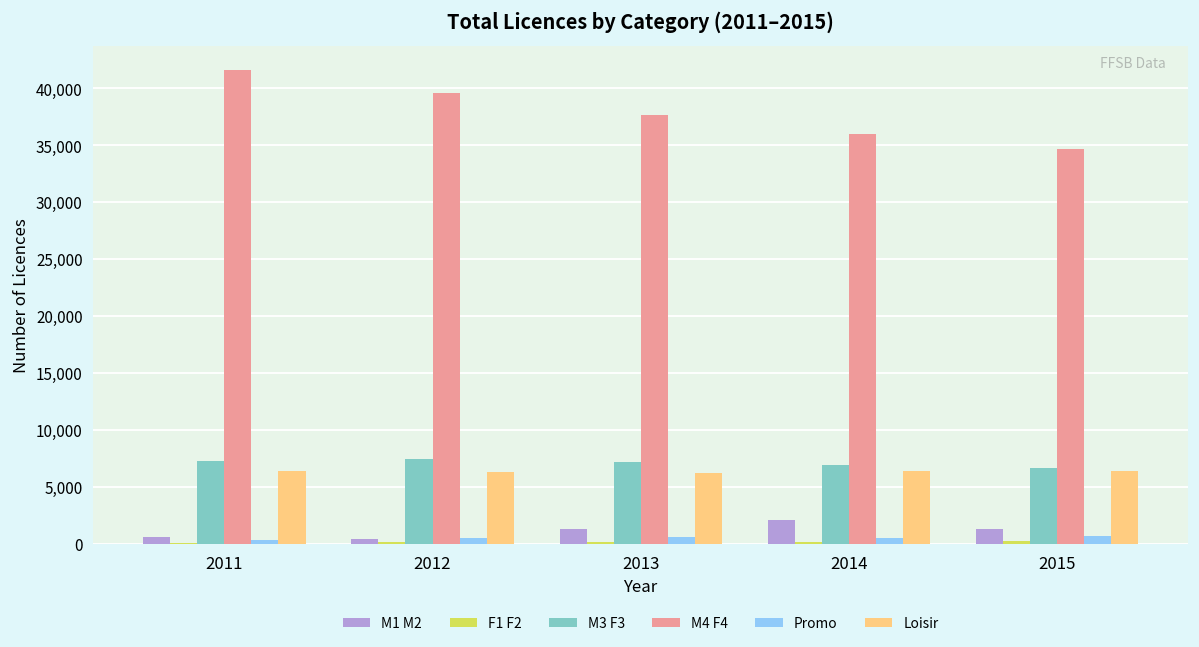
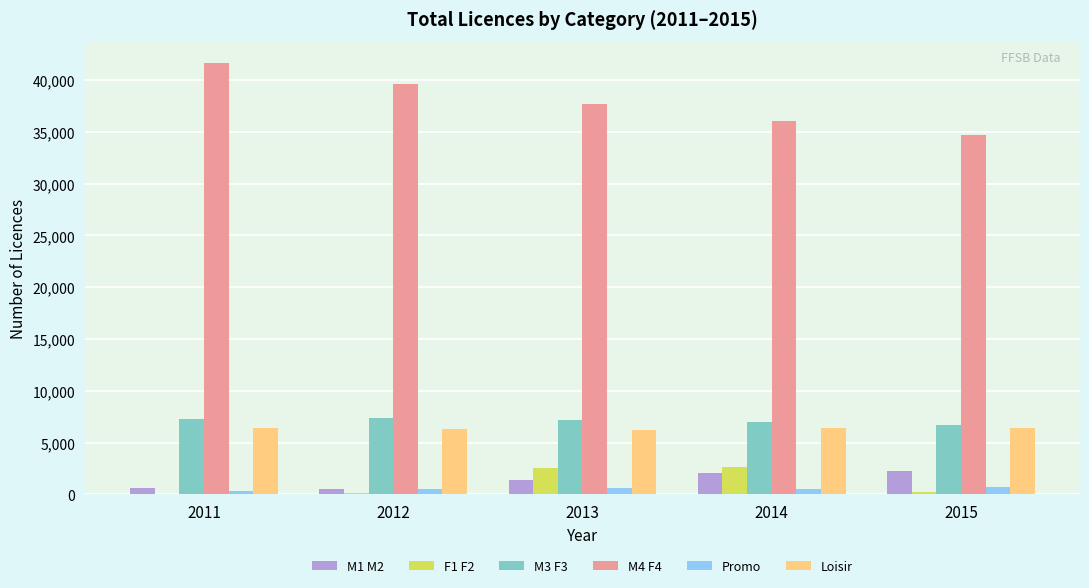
F1 F2, 2013: 200 -> 2,500
F1 F2, 2014: 200 -> 2,600
M1 M2, 2015: 1,300 -> 2,200
